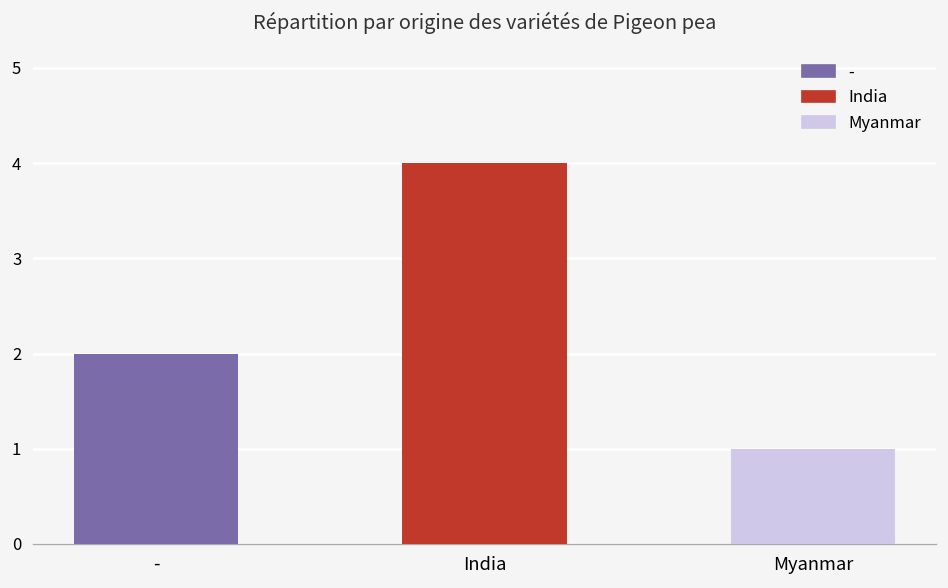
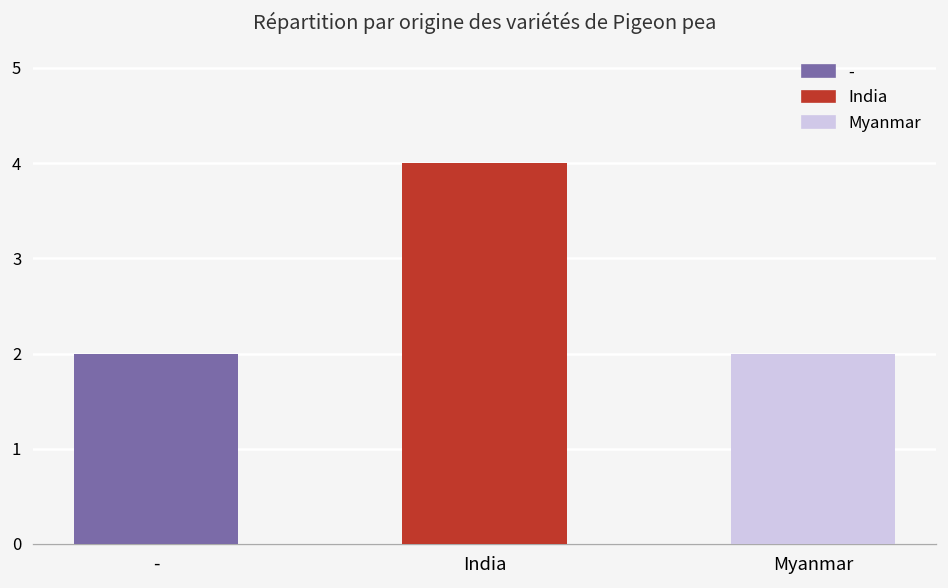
Myanmar: 1 -> 2
